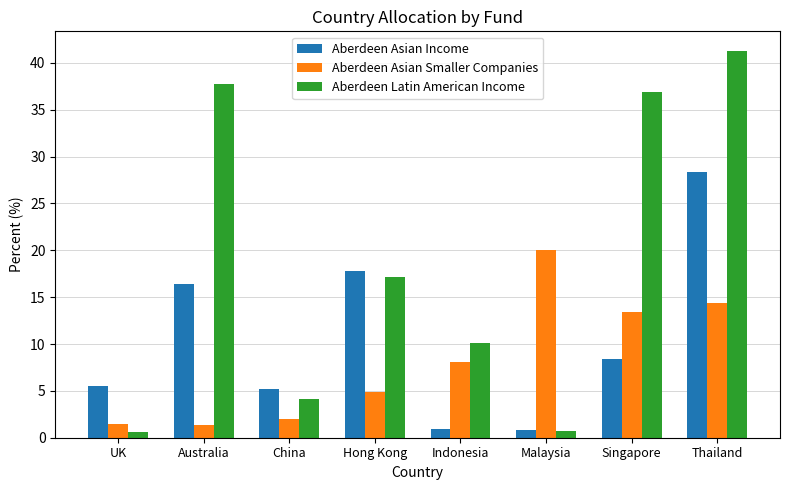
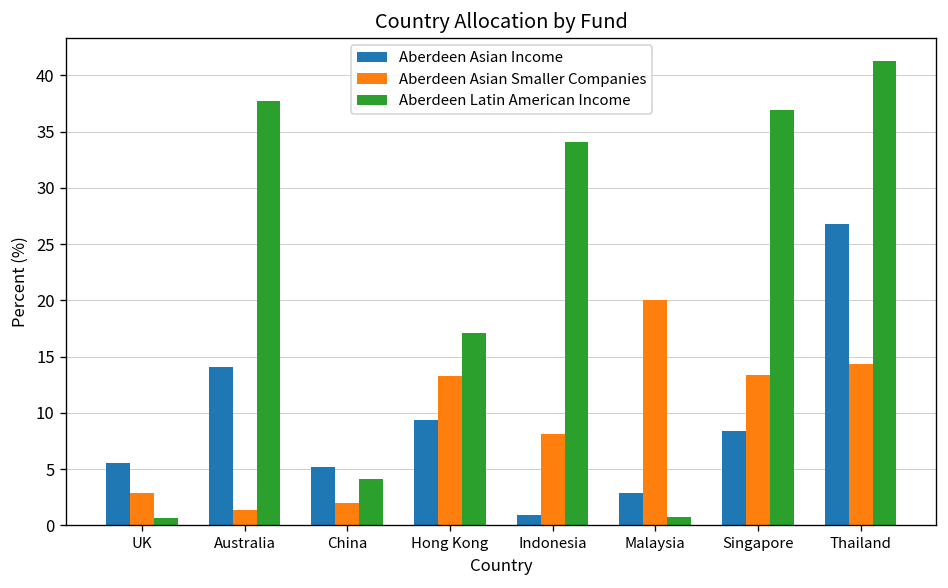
Aberdeen Asian Smaller Companies, UK: 1 -> 3
Aberdeen Asian Income, Australia: 16 -> 14
Aberdeen Asian Income, Hong Kong: 18 -> 9
Aberdeen Asian Smaller Companies, Hong Kong: 5 -> 13
Aberdeen Latin American Income, Indonesia: 10 -> 34
Aberdeen Asian Income, Malaysia: 1 -> 3
Aberdeen Asian Income, Thailand: 28 -> 27
